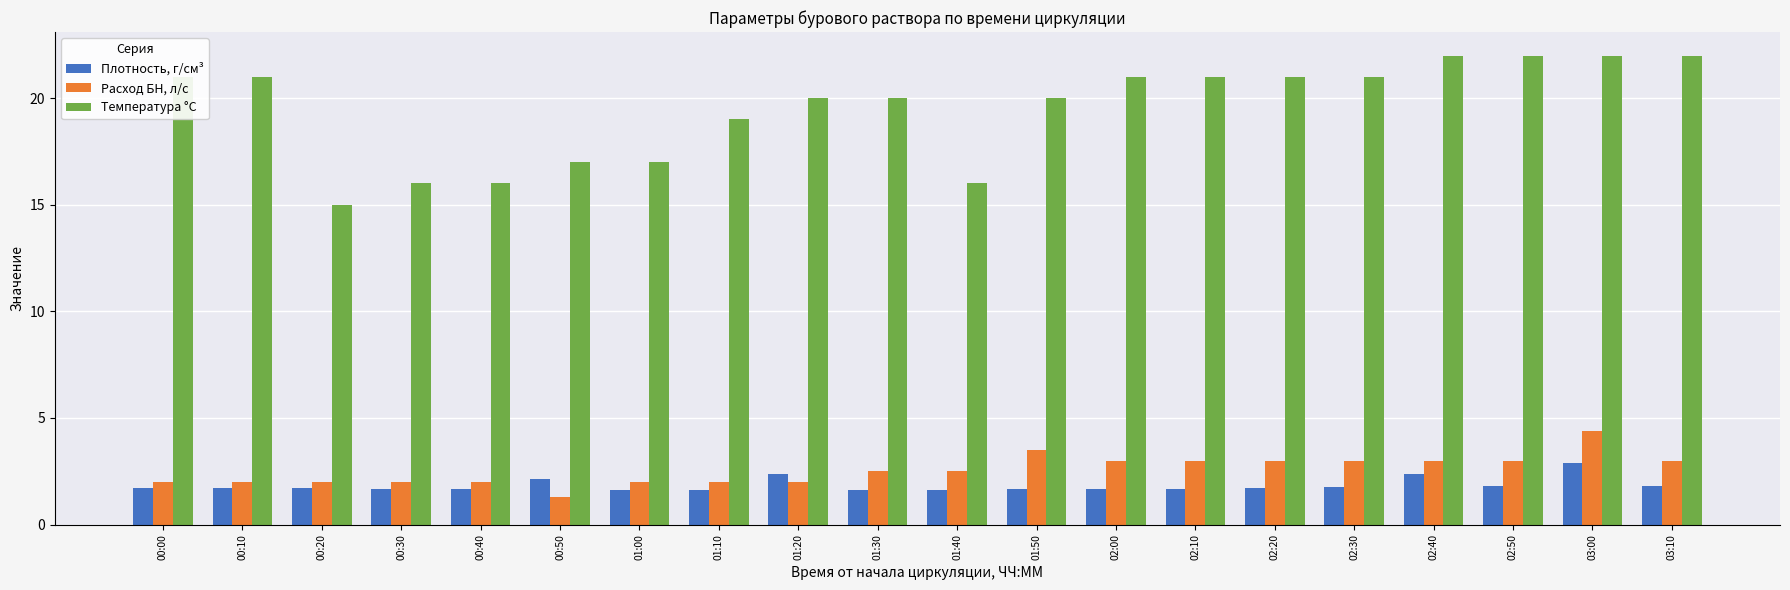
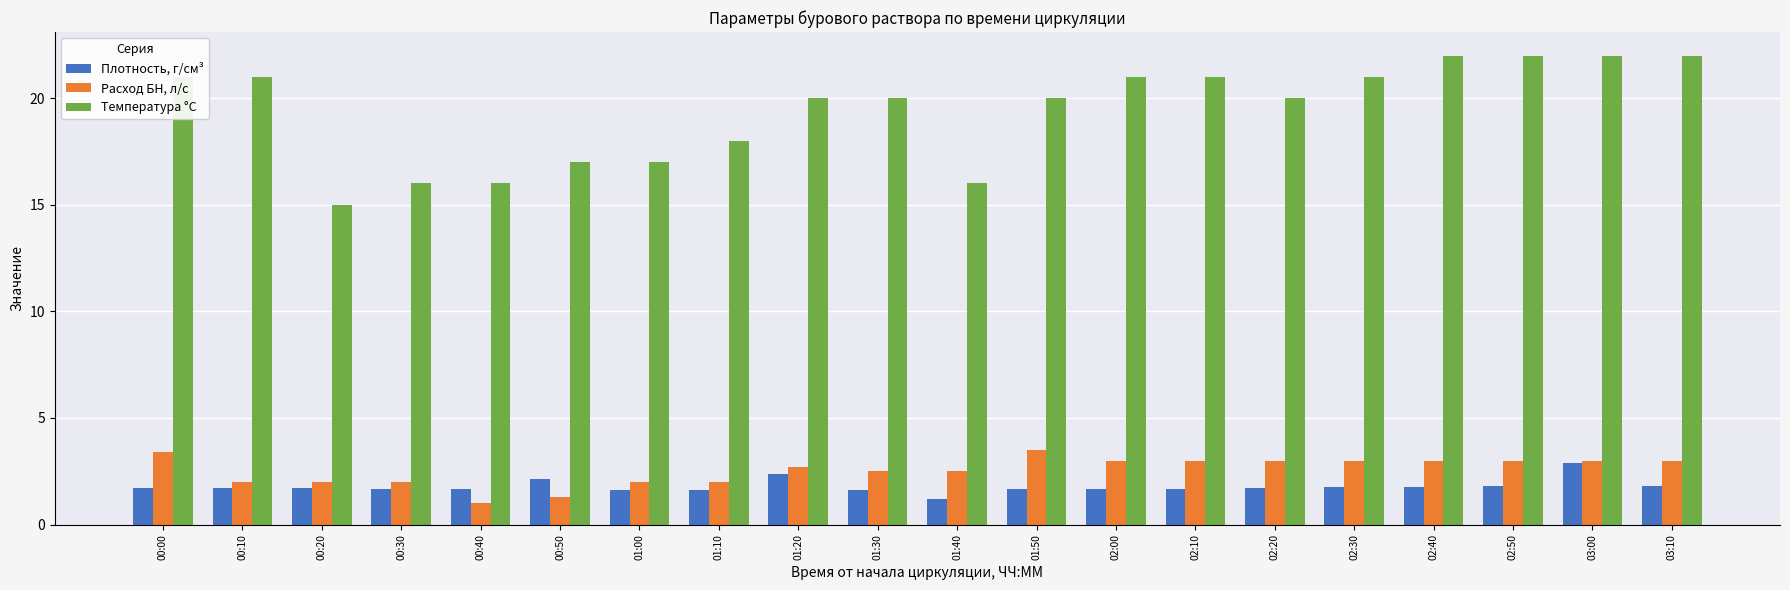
Расход БН, л/с, 00:00: 2.0 -> 3.4
Расход БН, л/с, 00:40: 2 -> 1
Температура °С, 01:10: 19 -> 18
Расход БН, л/с, 01:20: 2.0 -> 2.7
Плотность, г/см³, 01:40: 1.6 -> 1.2
Температура °С, 02:20: 21 -> 20
Плотность, г/см³, 02:40: 2.4 -> 1.8
Расход БН, л/с, 03:00: 4.4 -> 3.0
